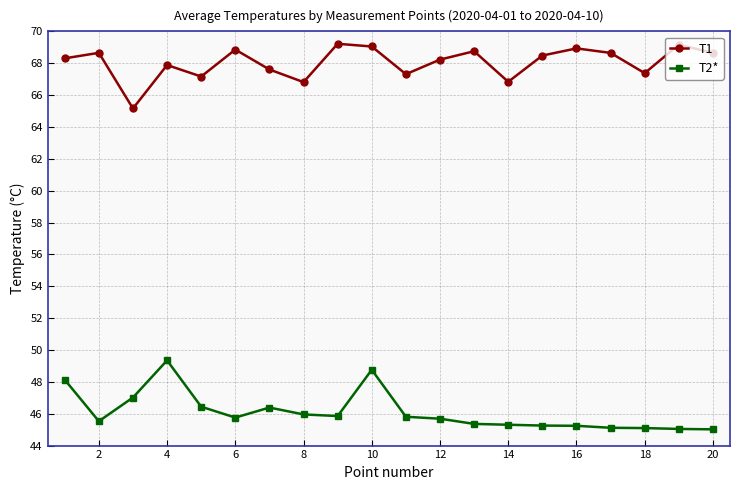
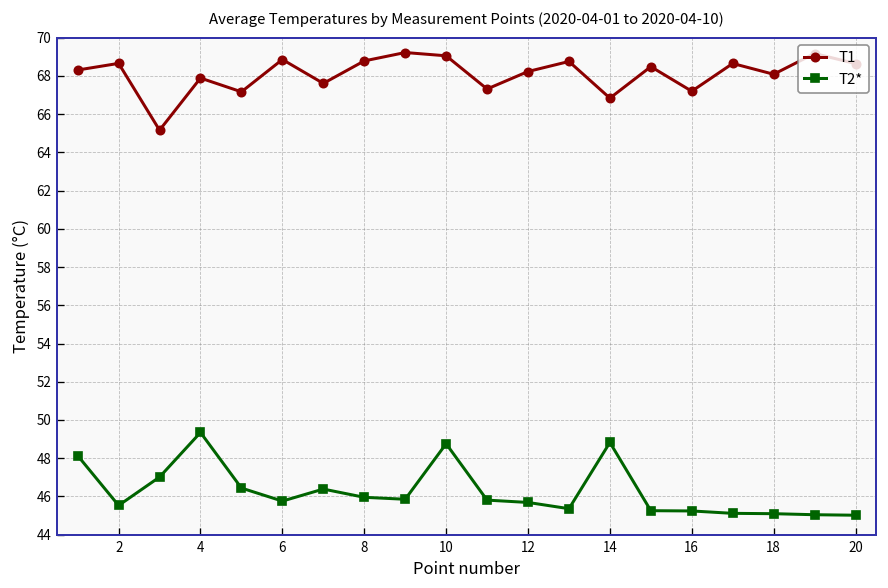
T1, 8: 66.8 -> 68.8
T2*, 14: 45.3 -> 48.8
T1, 16: 68.9 -> 67.2
T1, 18: 67.4 -> 68.1
